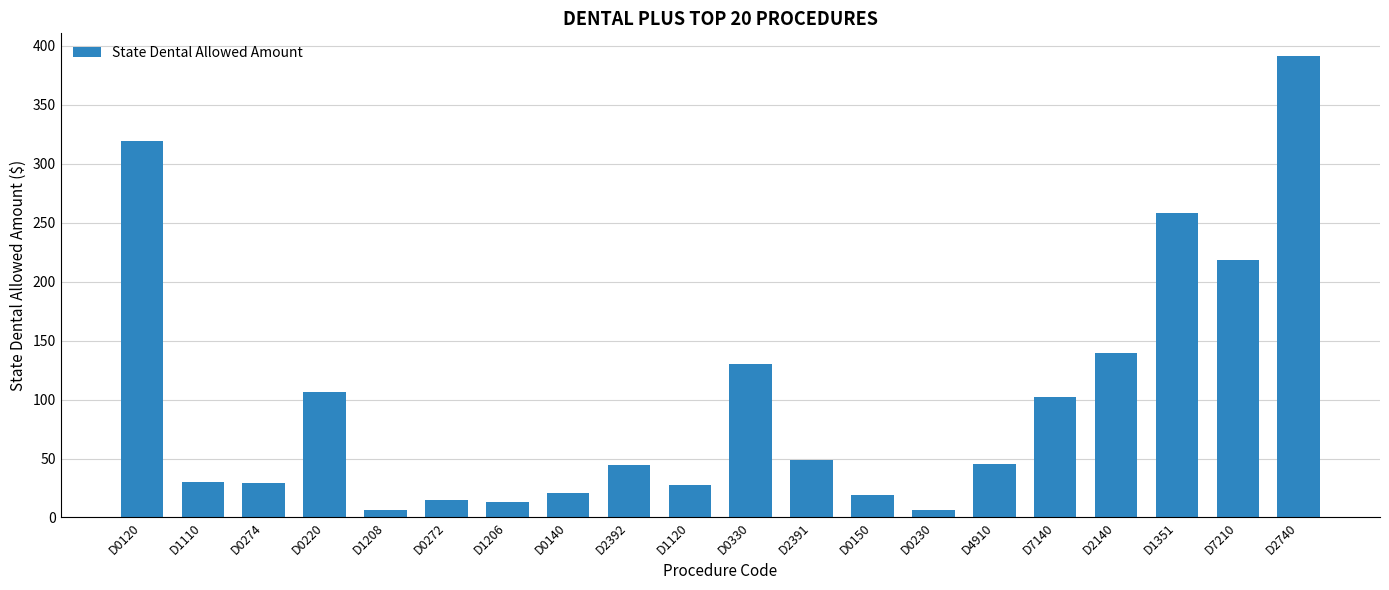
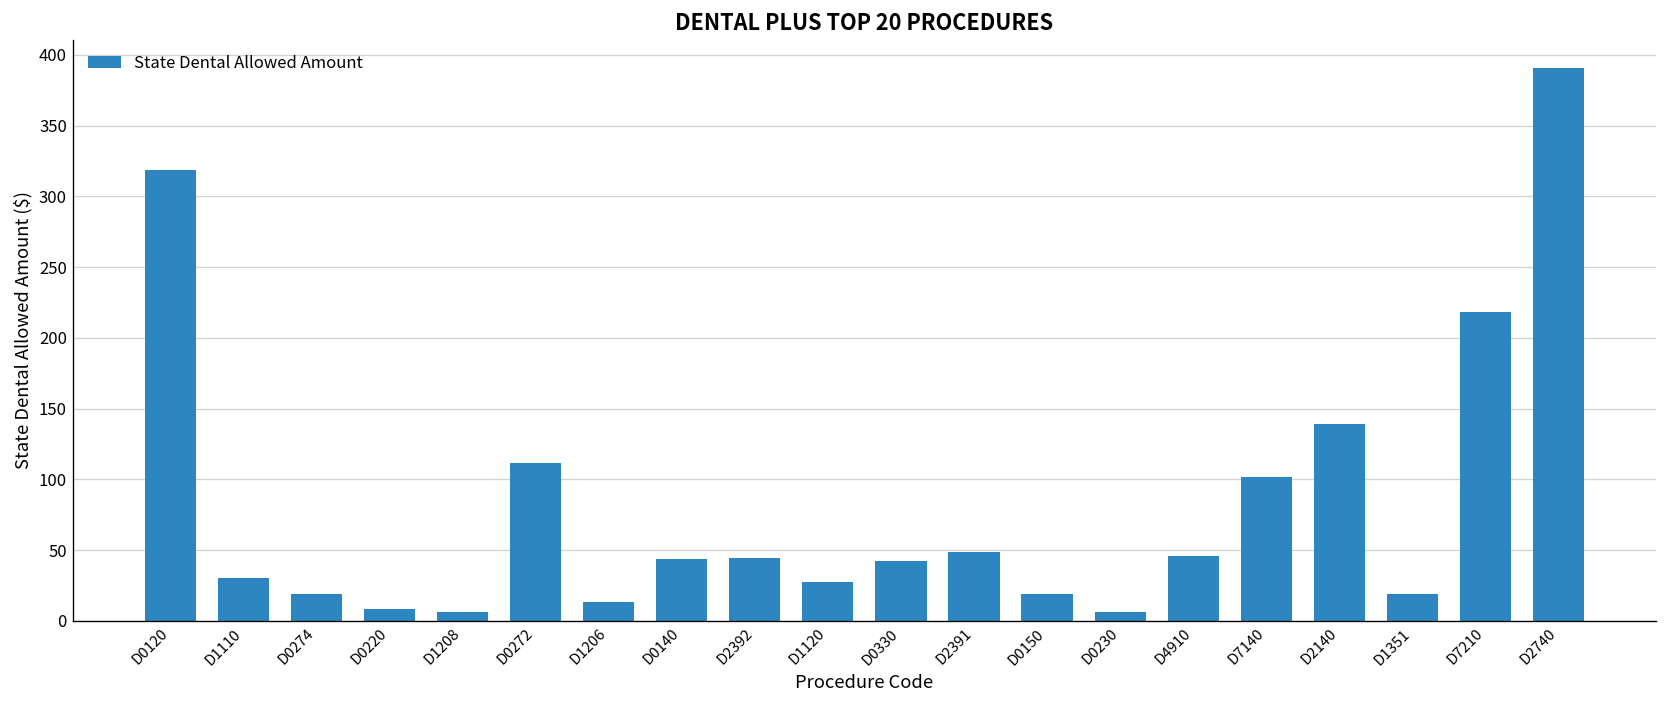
D0274: 29 -> 19
D0220: 107 -> 8
D0272: 15 -> 112
D0140: 20 -> 44
D0330: 130 -> 42
D1351: 258 -> 19
